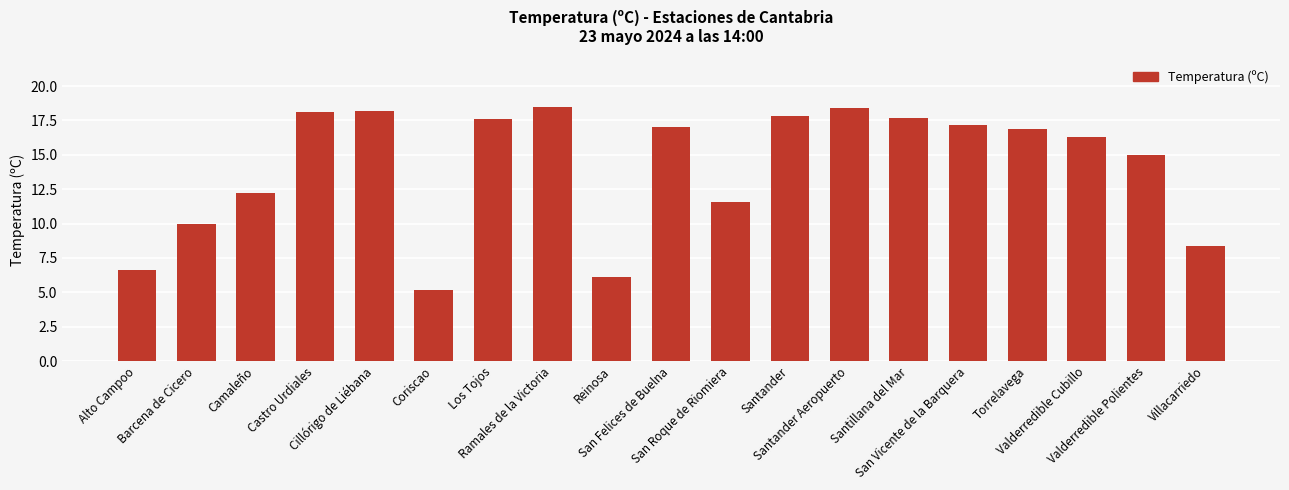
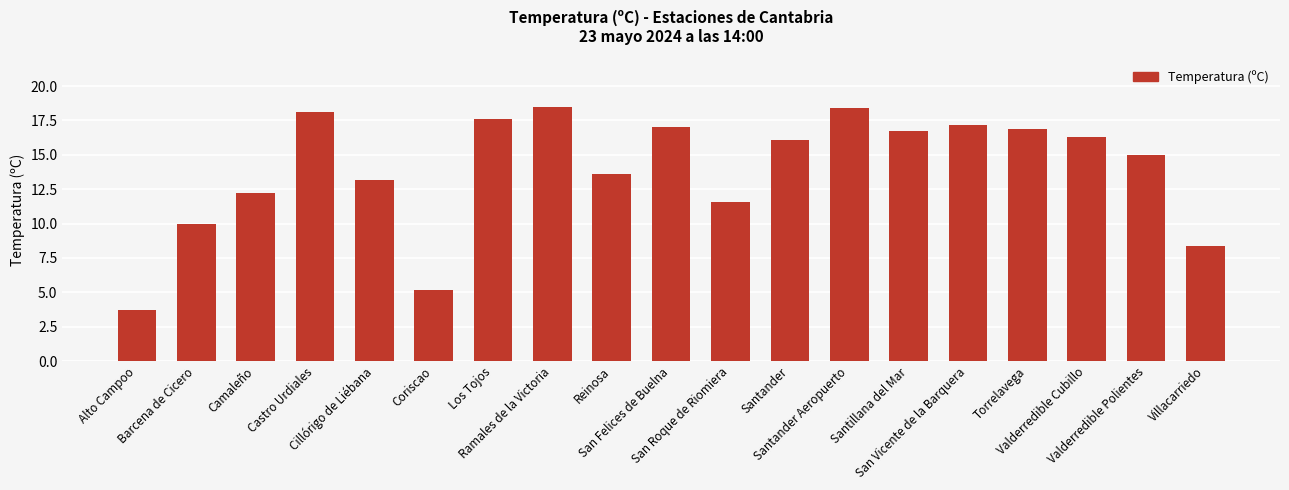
Alto Campoo: 6.6 -> 3.7
Cillórigo de Liébana: 18.2 -> 13.2
Reinosa: 6.1 -> 13.6
Santander: 17.8 -> 16.1
Santillana del Mar: 17.7 -> 16.7
